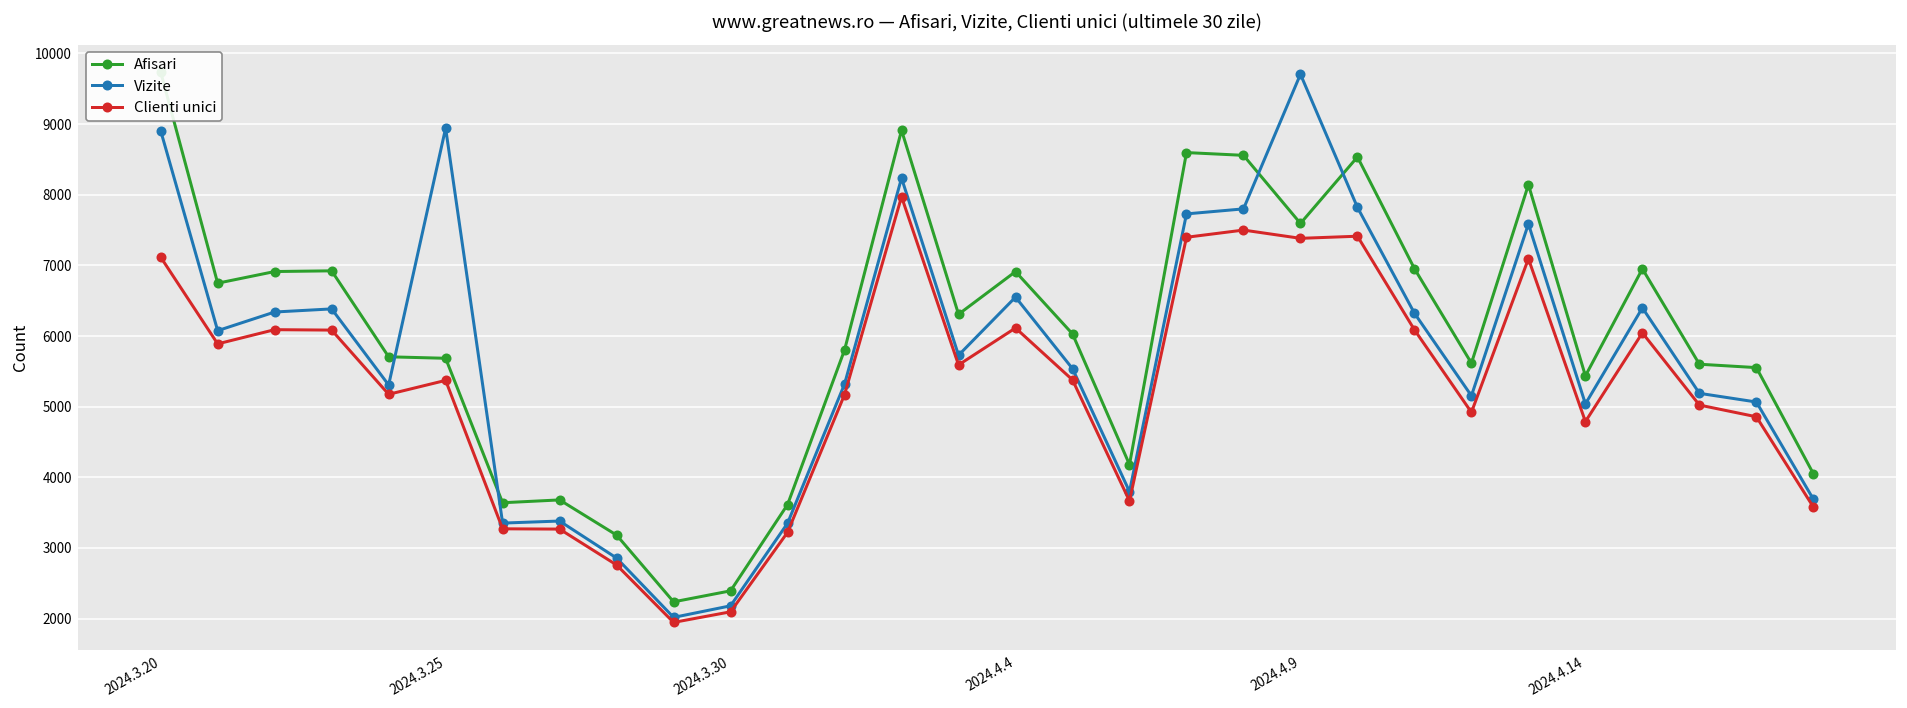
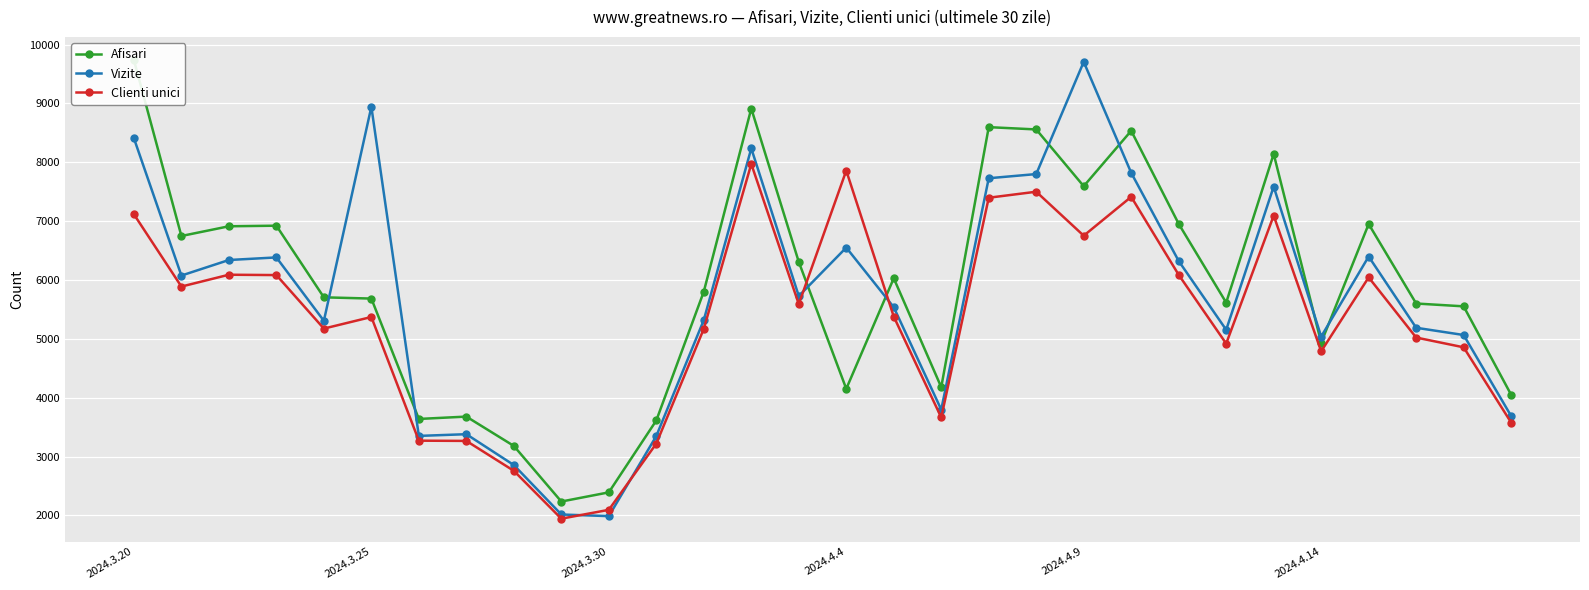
Vizite, 2024.3.20: 8900 -> 8400
Vizite, 2024.3.30: 2200 -> 2000
Afisari, 2024.4.4: 6900 -> 4200
Clienti unici, 2024.4.4: 6100 -> 7900
Clienti unici, 2024.4.9: 7400 -> 6800
Afisari, 2024.4.14: 5400 -> 4900
